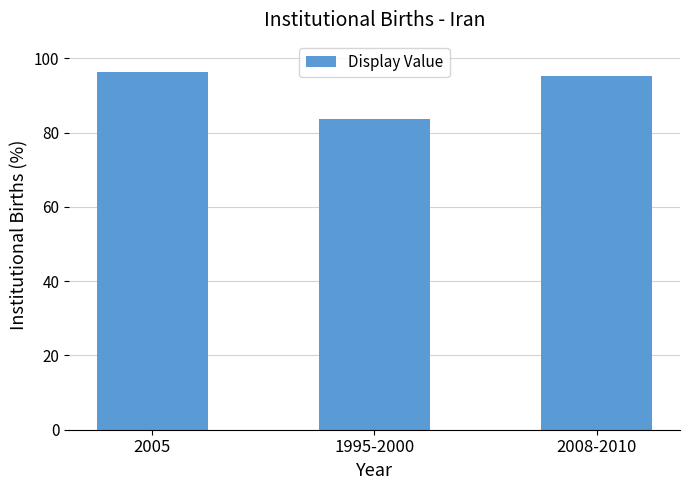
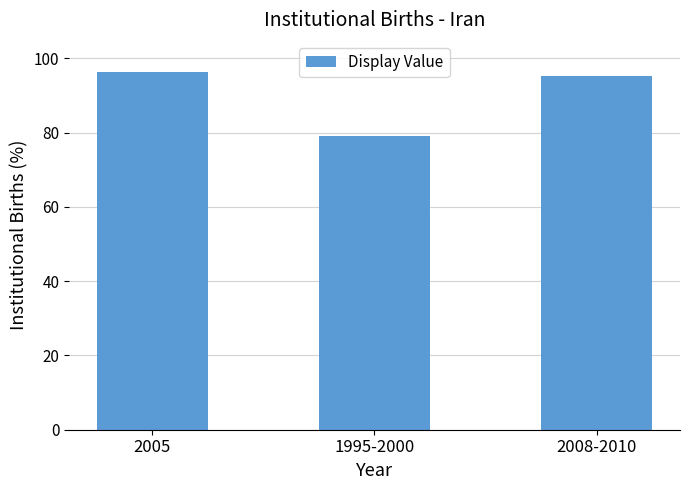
1995-2000: 84 -> 79
